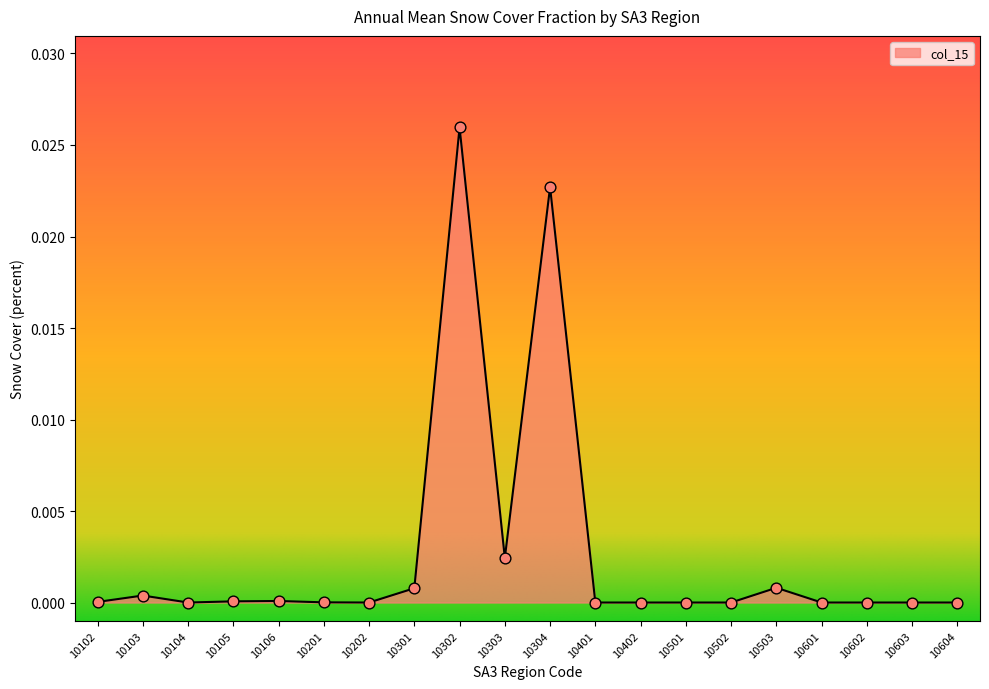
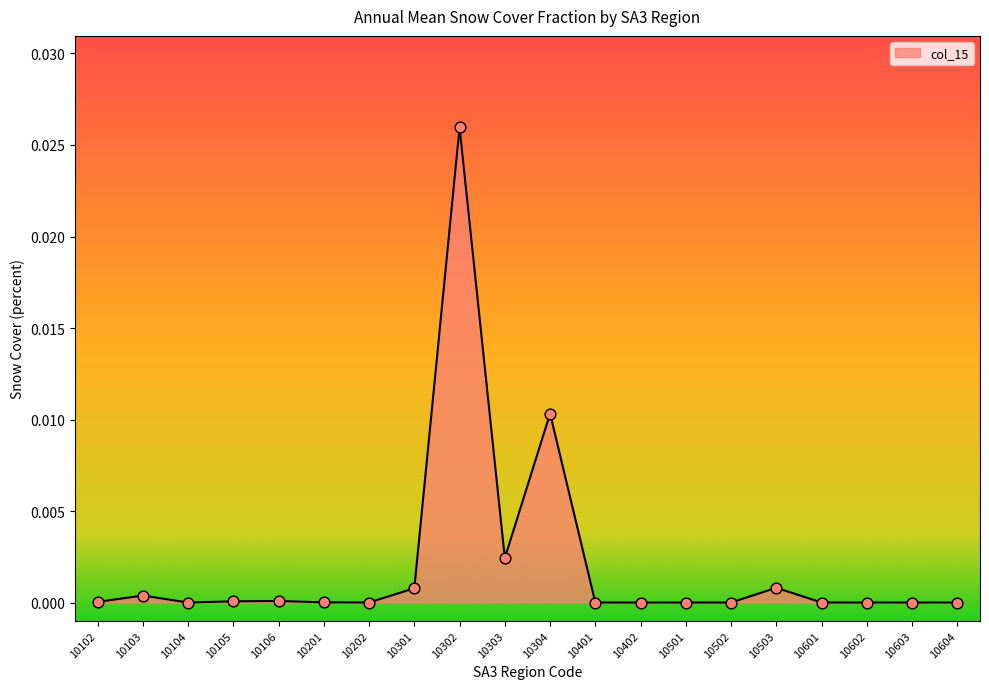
10304: 0.0227 -> 0.0103
